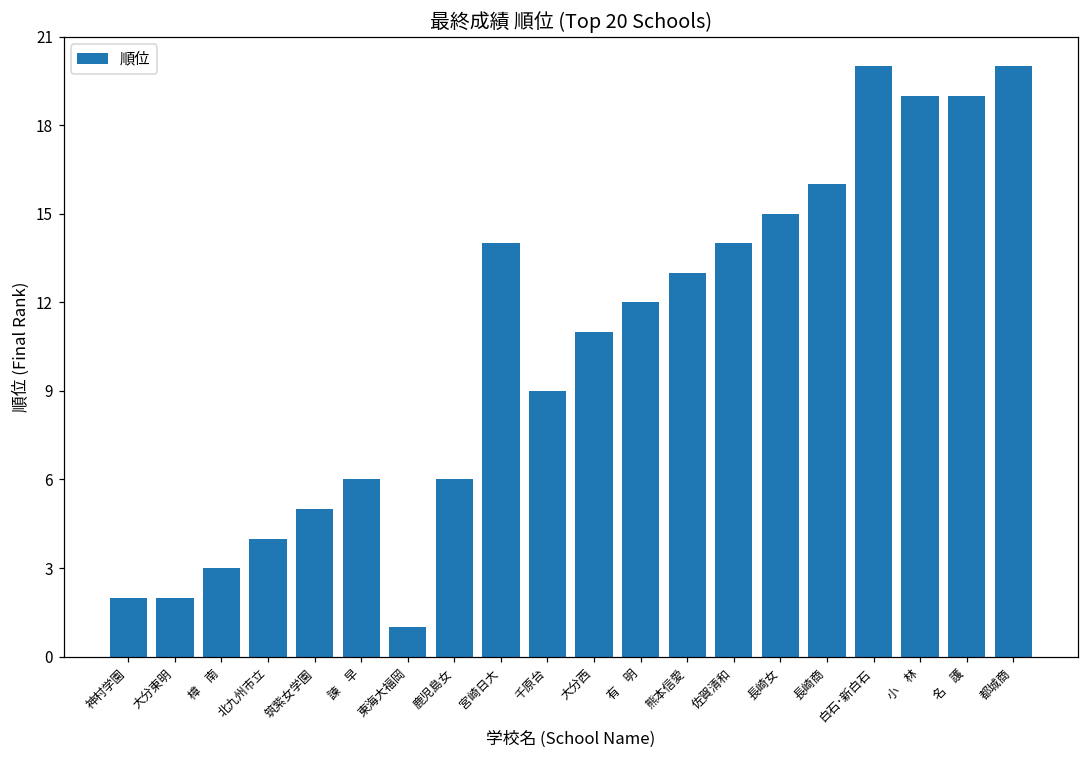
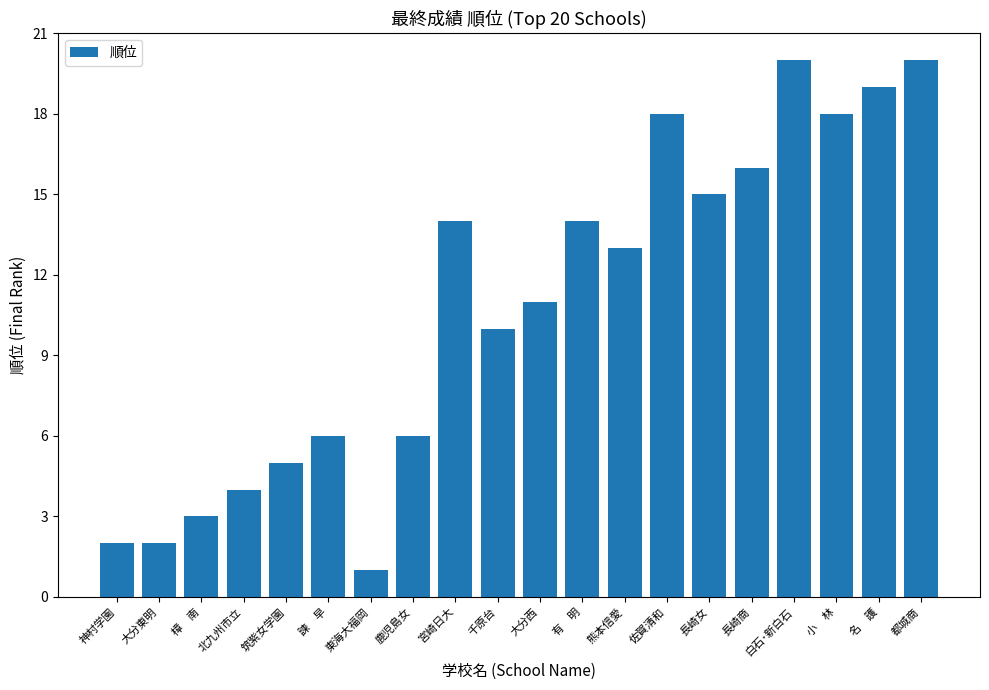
千原台: 9 -> 10
有 明: 12 -> 14
佐賀清和: 14 -> 18
小 林: 19 -> 18
